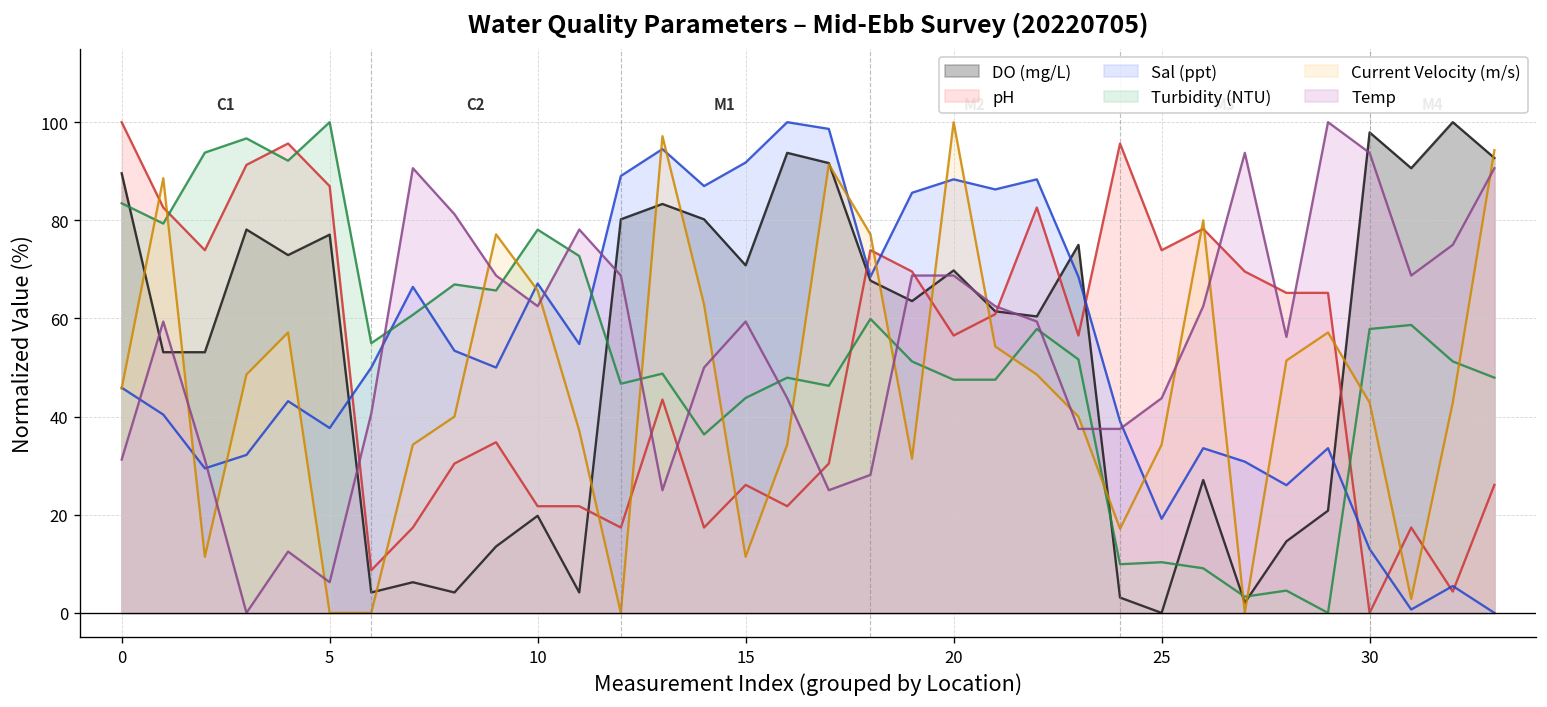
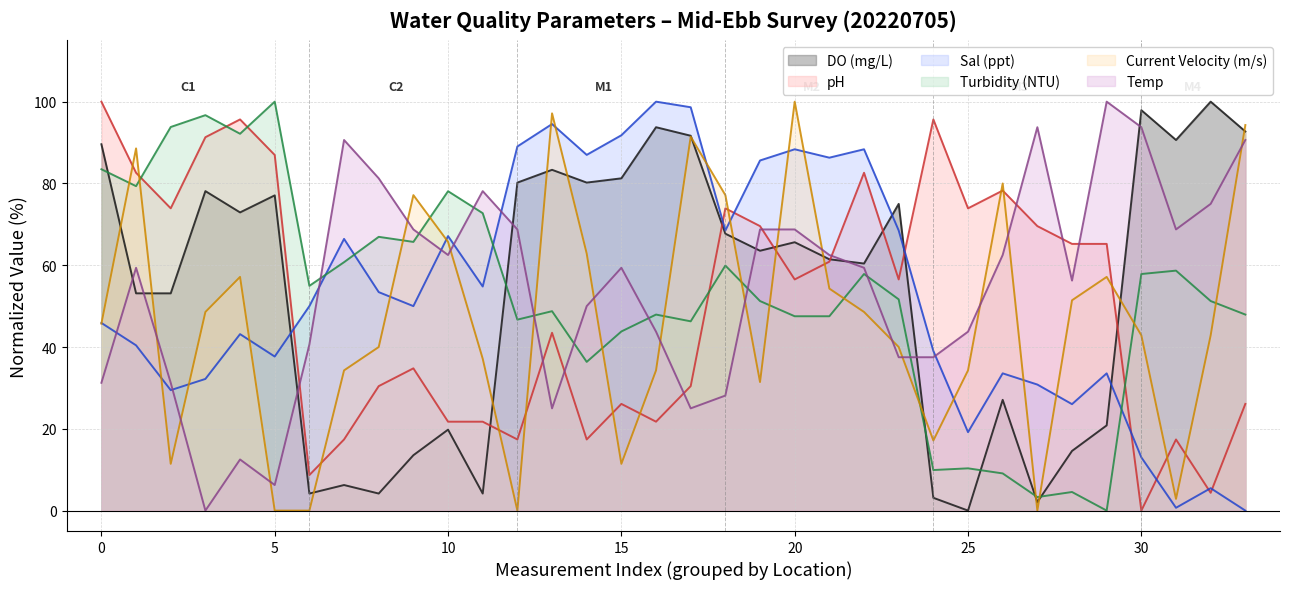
DO (mg/L), 15: 71 -> 81
DO (mg/L), 20: 70 -> 66
